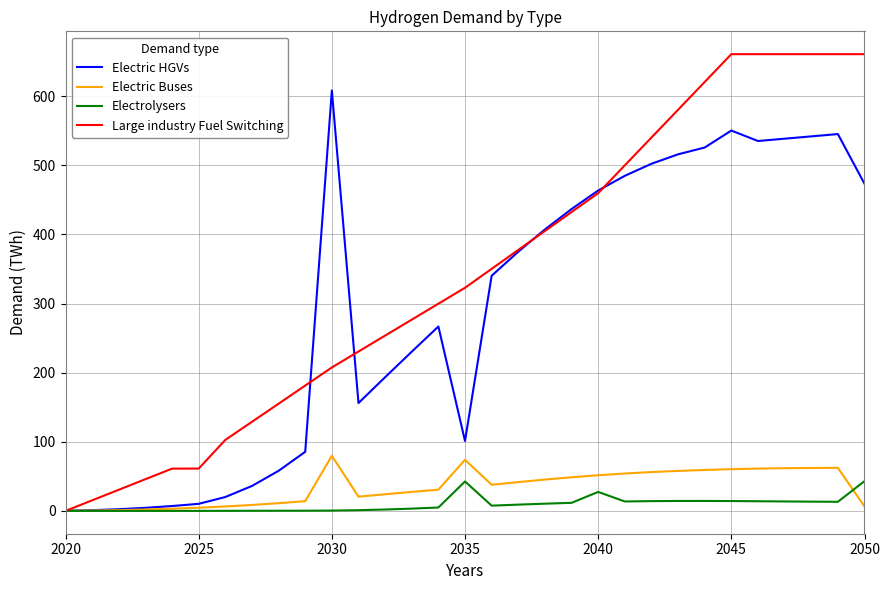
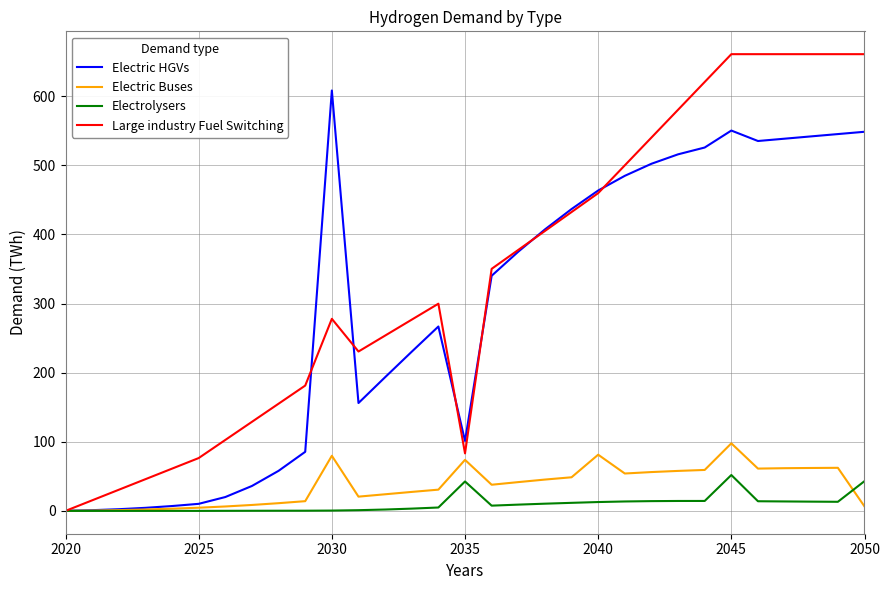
Large industry Fuel Switching, 2025: 60 -> 80
Large industry Fuel Switching, 2030: 210 -> 280
Large industry Fuel Switching, 2035: 320 -> 80
Electric Buses, 2040: 50 -> 80
Electrolysers, 2040: 30 -> 10
Electric Buses, 2045: 60 -> 100
Electrolysers, 2045: 10 -> 50
Electric HGVs, 2050: 470 -> 550
